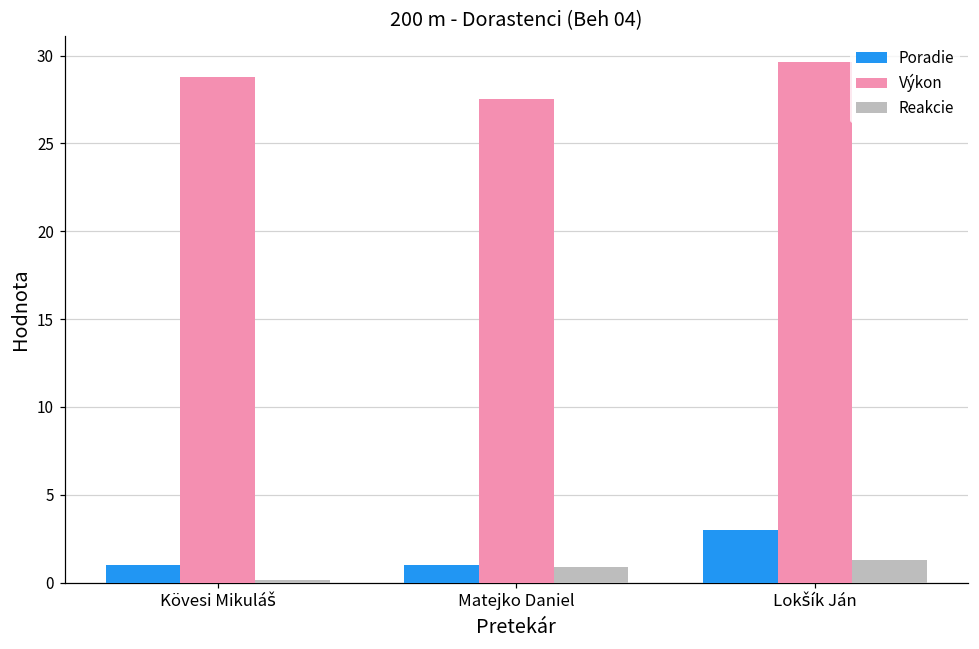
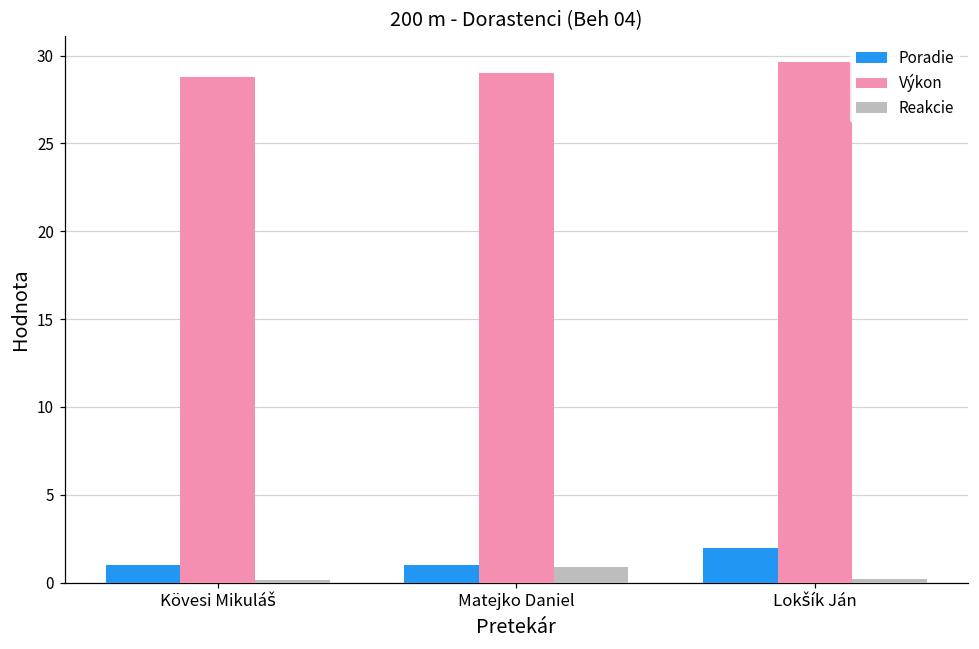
Výkon, Matejko Daniel: 27.5 -> 29.0
Poradie, Lokšík Ján: 3 -> 2
Reakcie, Lokšík Ján: 1.3 -> 0.2
